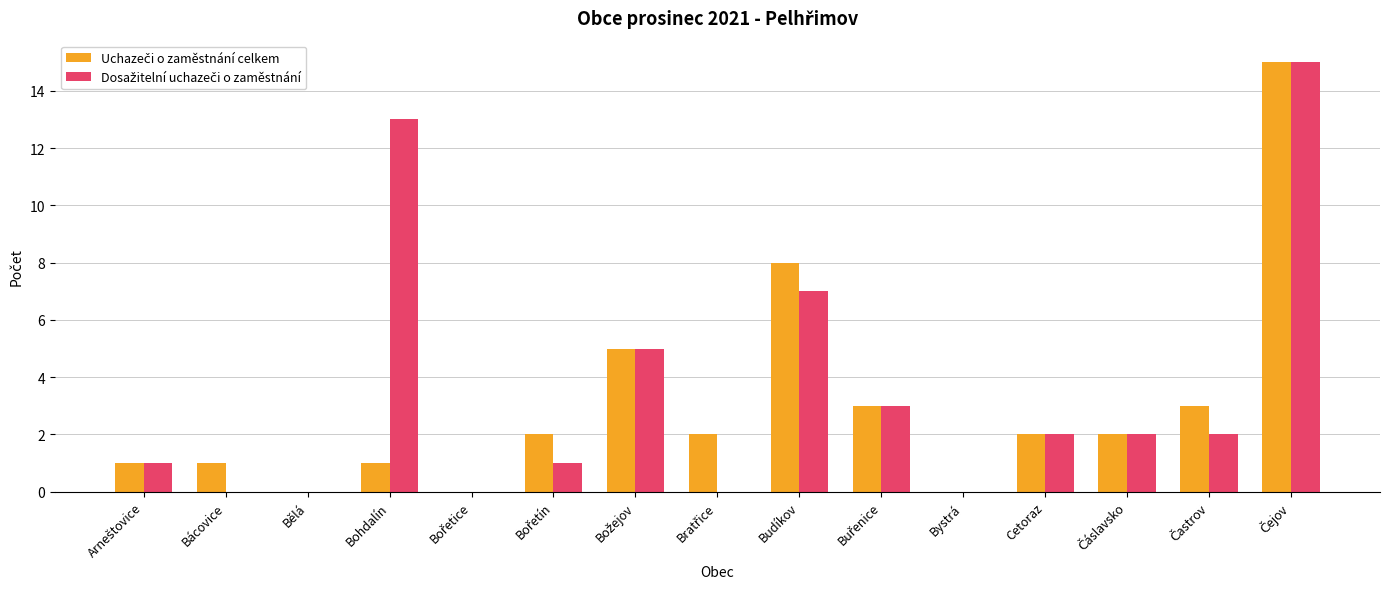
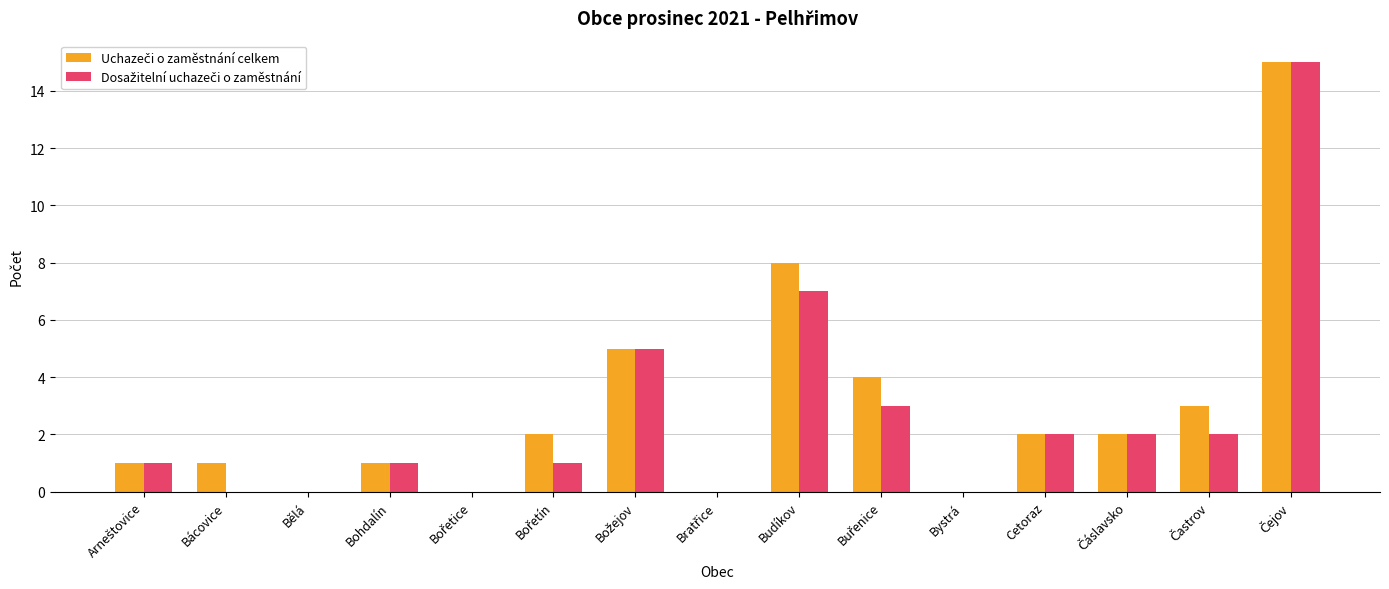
Dosažitelní uchazeči o zaměstnání, Bohdalín: 13 -> 1
Uchazeči o zaměstnání celkem, Bratřice: 2 -> 0
Uchazeči o zaměstnání celkem, Buřenice: 3 -> 4
